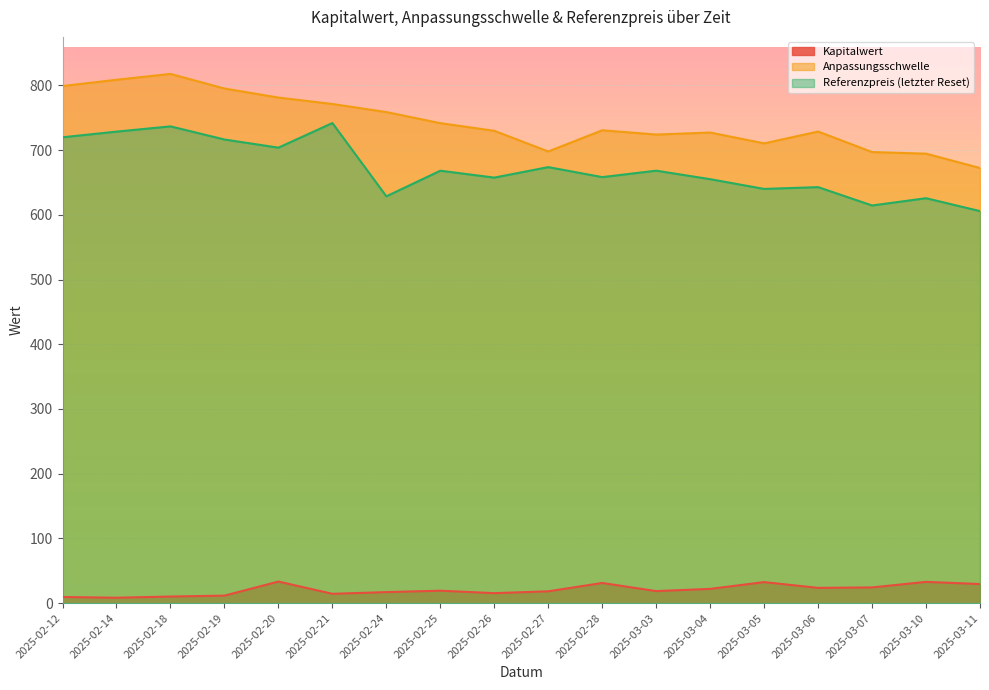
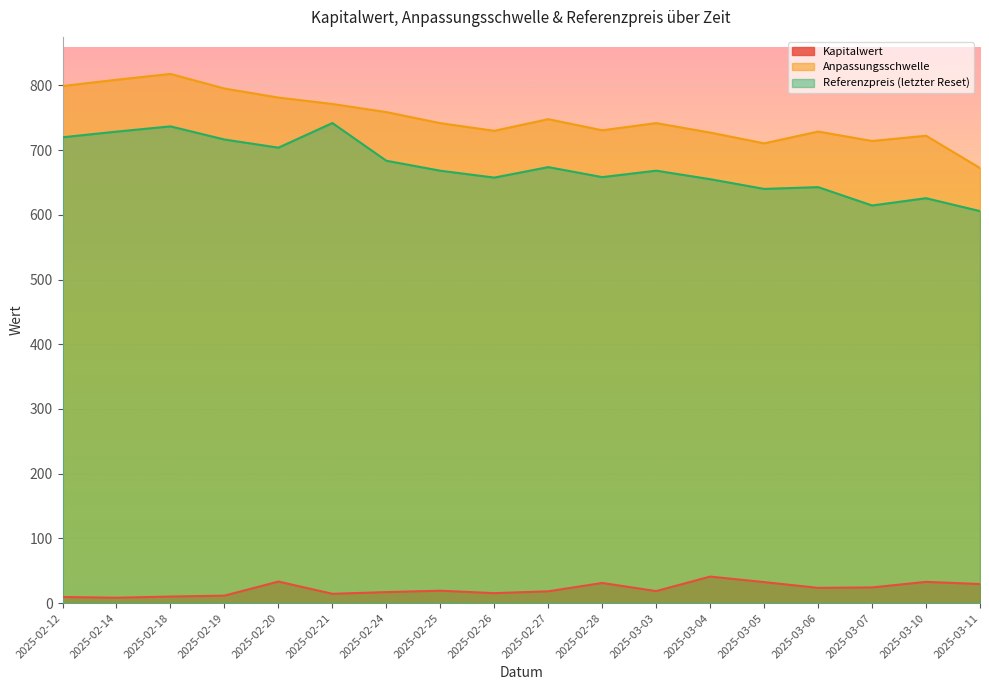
Referenzpreis (letzter Reset), 2025-02-24: 630 -> 680
Anpassungsschwelle, 2025-02-27: 700 -> 750
Anpassungsschwelle, 2025-03-03: 720 -> 740
Kapitalwert, 2025-03-04: 20 -> 40
Anpassungsschwelle, 2025-03-07: 700 -> 710
Anpassungsschwelle, 2025-03-10: 690 -> 720
